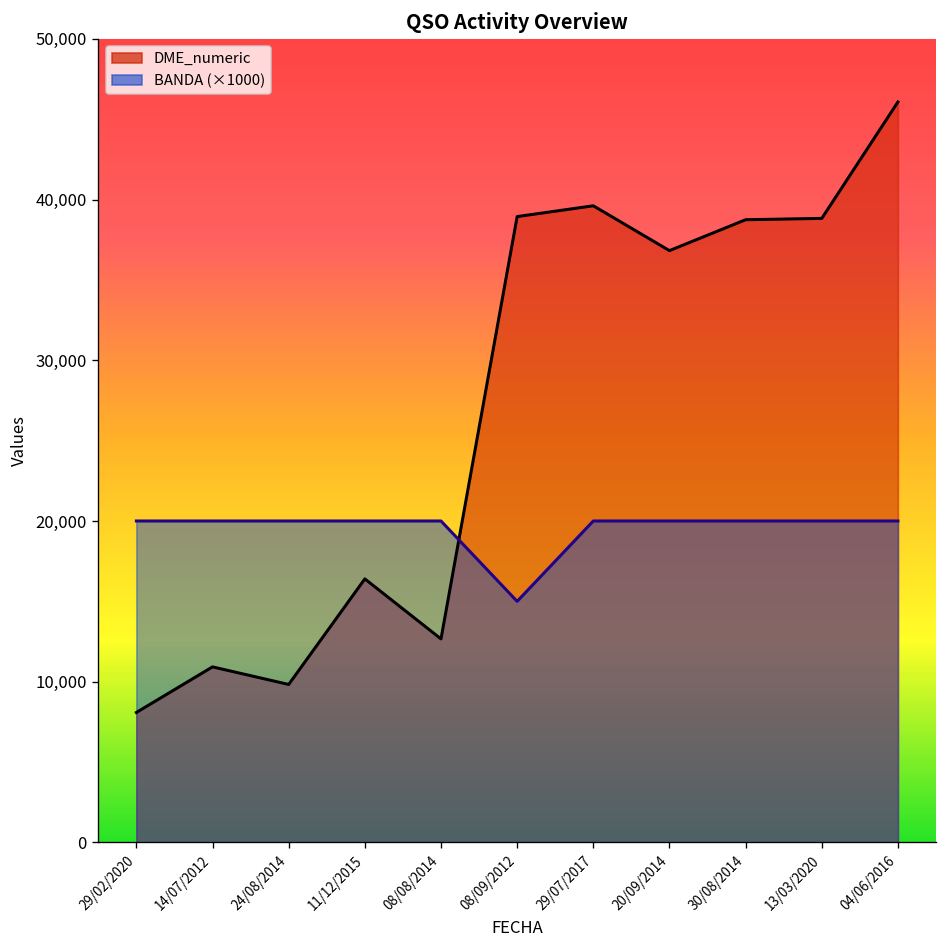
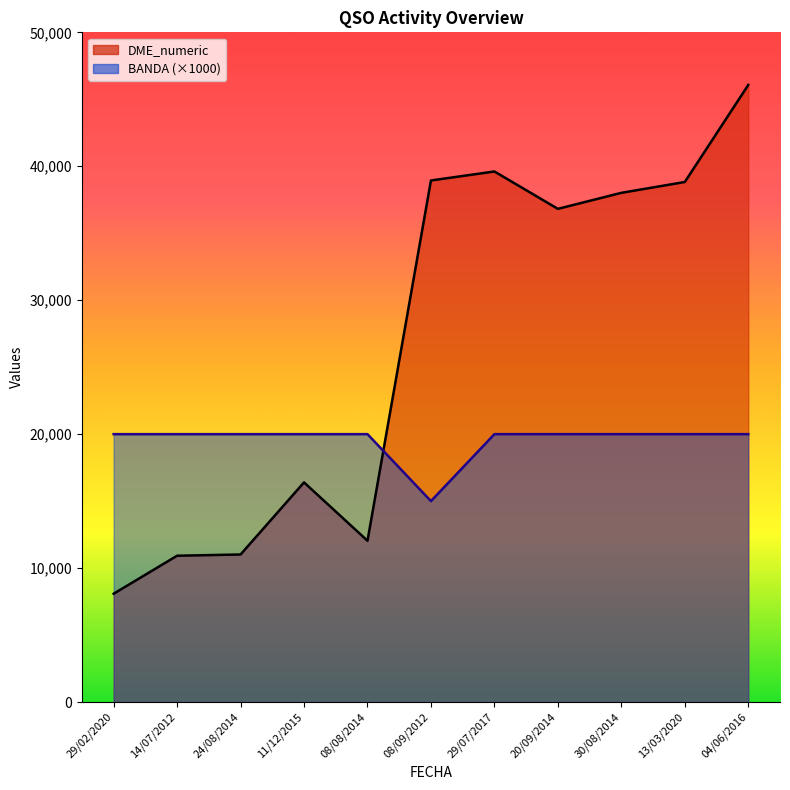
DME_numeric, 24/08/2014: 9,800 -> 11,000
DME_numeric, 08/08/2014: 12,700 -> 12,000
DME_numeric, 30/08/2014: 38,700 -> 38,000
